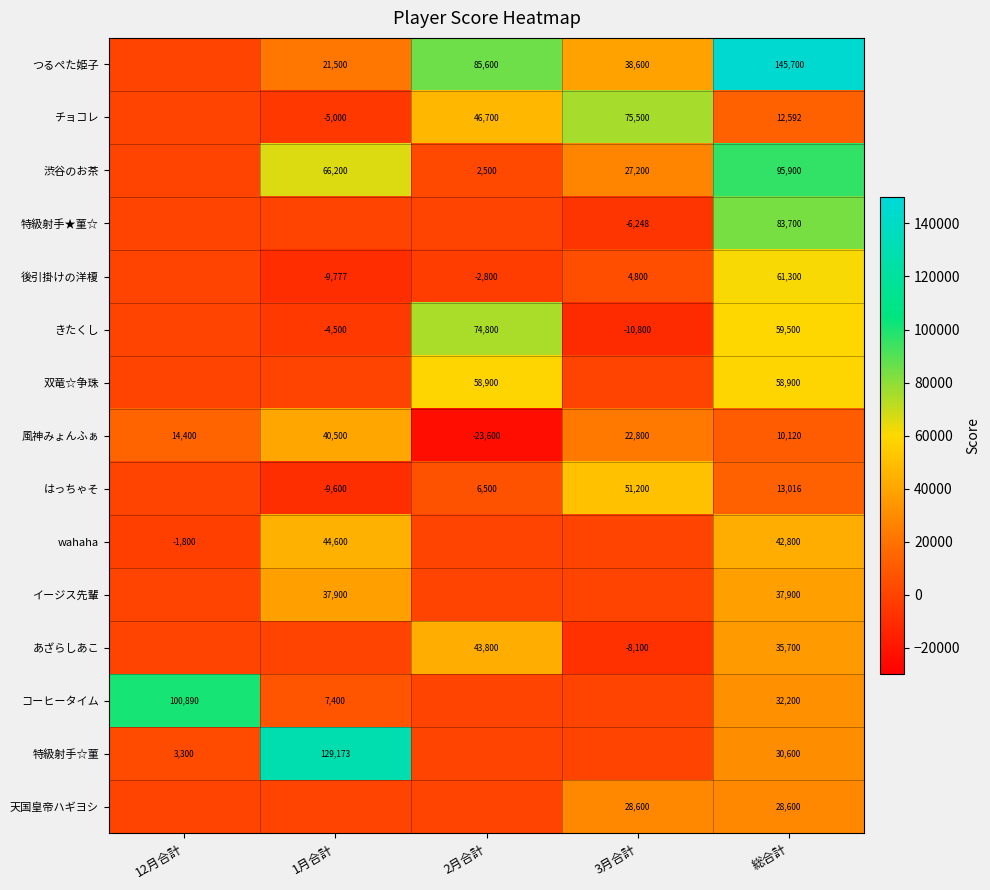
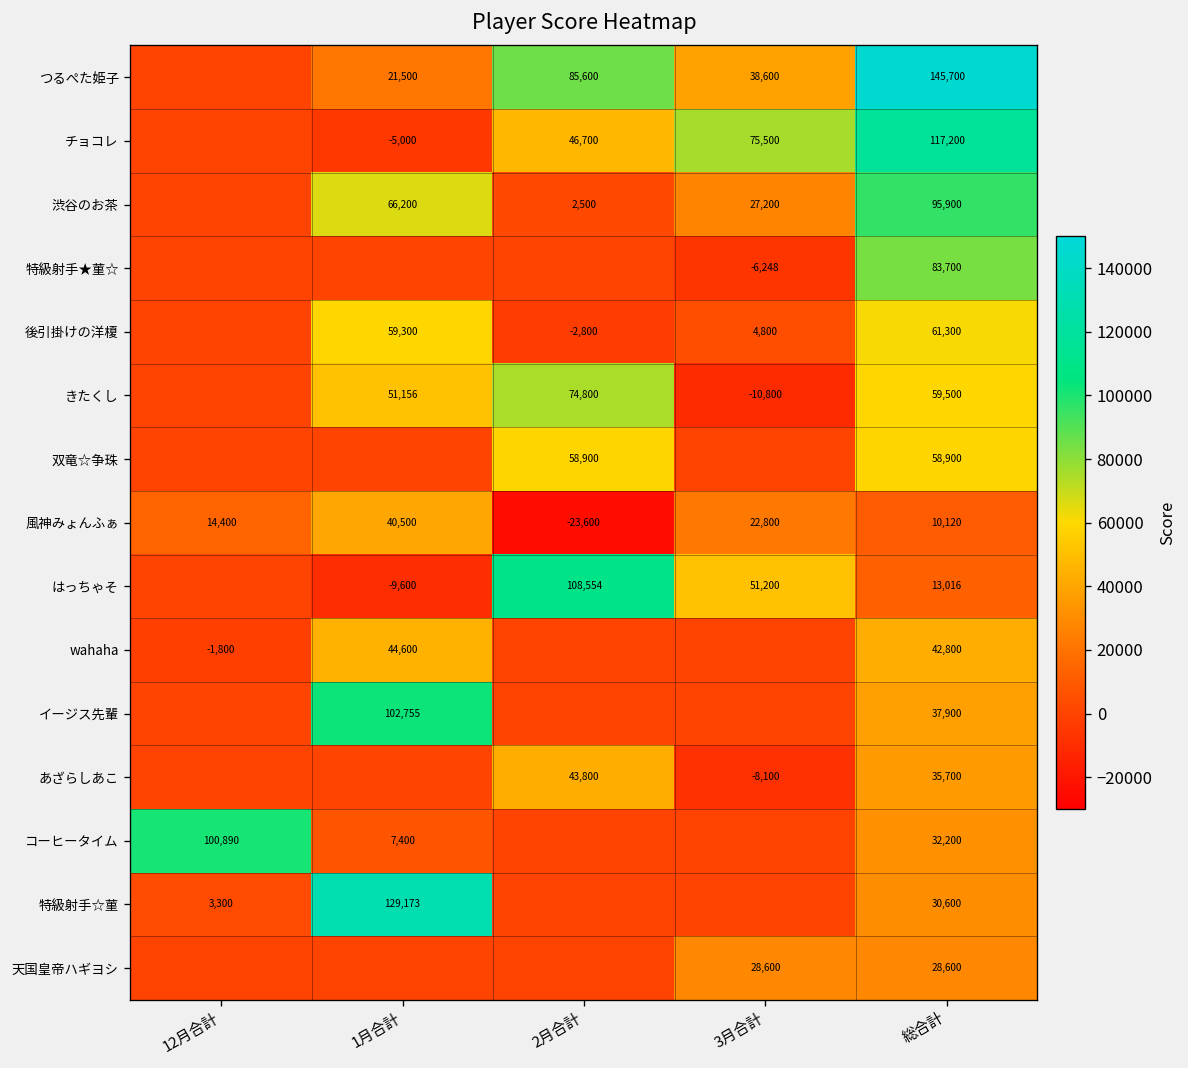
チョコレ, 総合計: 12,592 -> 117,200
後引掛けの洋榎, 1月合計: -9,777 -> 59,300
きたくし, 1月合計: -4,500 -> 51,156
はっちゃそ, 2月合計: 6,500 -> 108,554
イージス先輩, 1月合計: 37,900 -> 102,755
